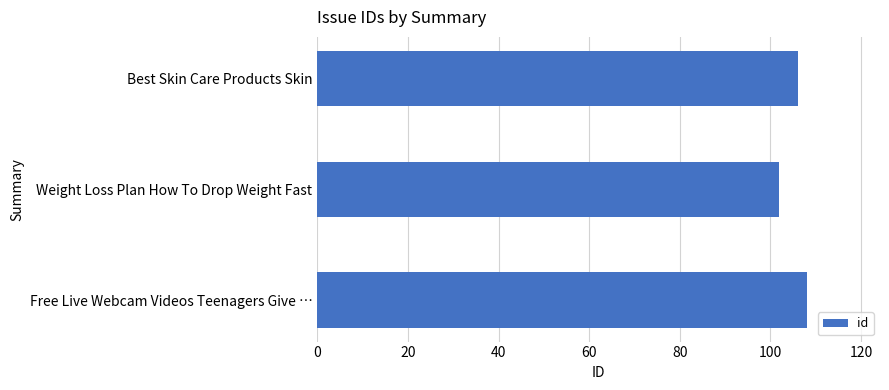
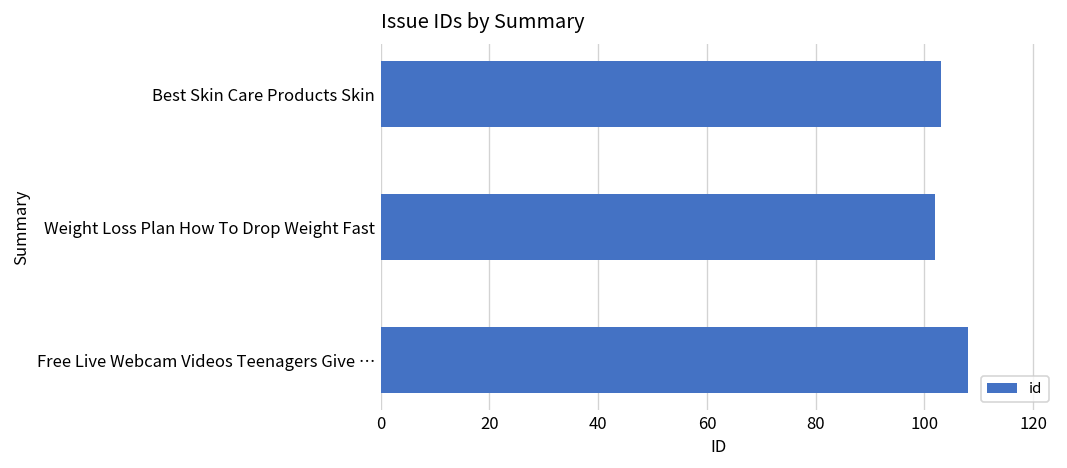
Best Skin Care Products Skin: 106 -> 103
